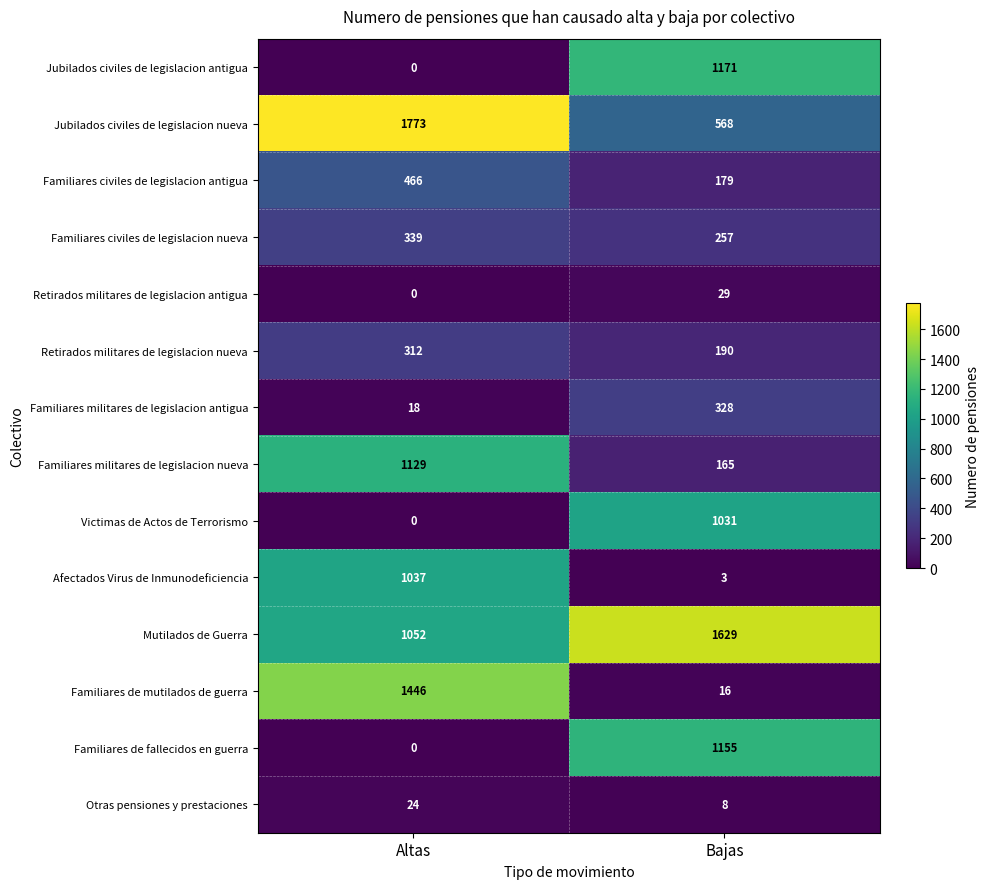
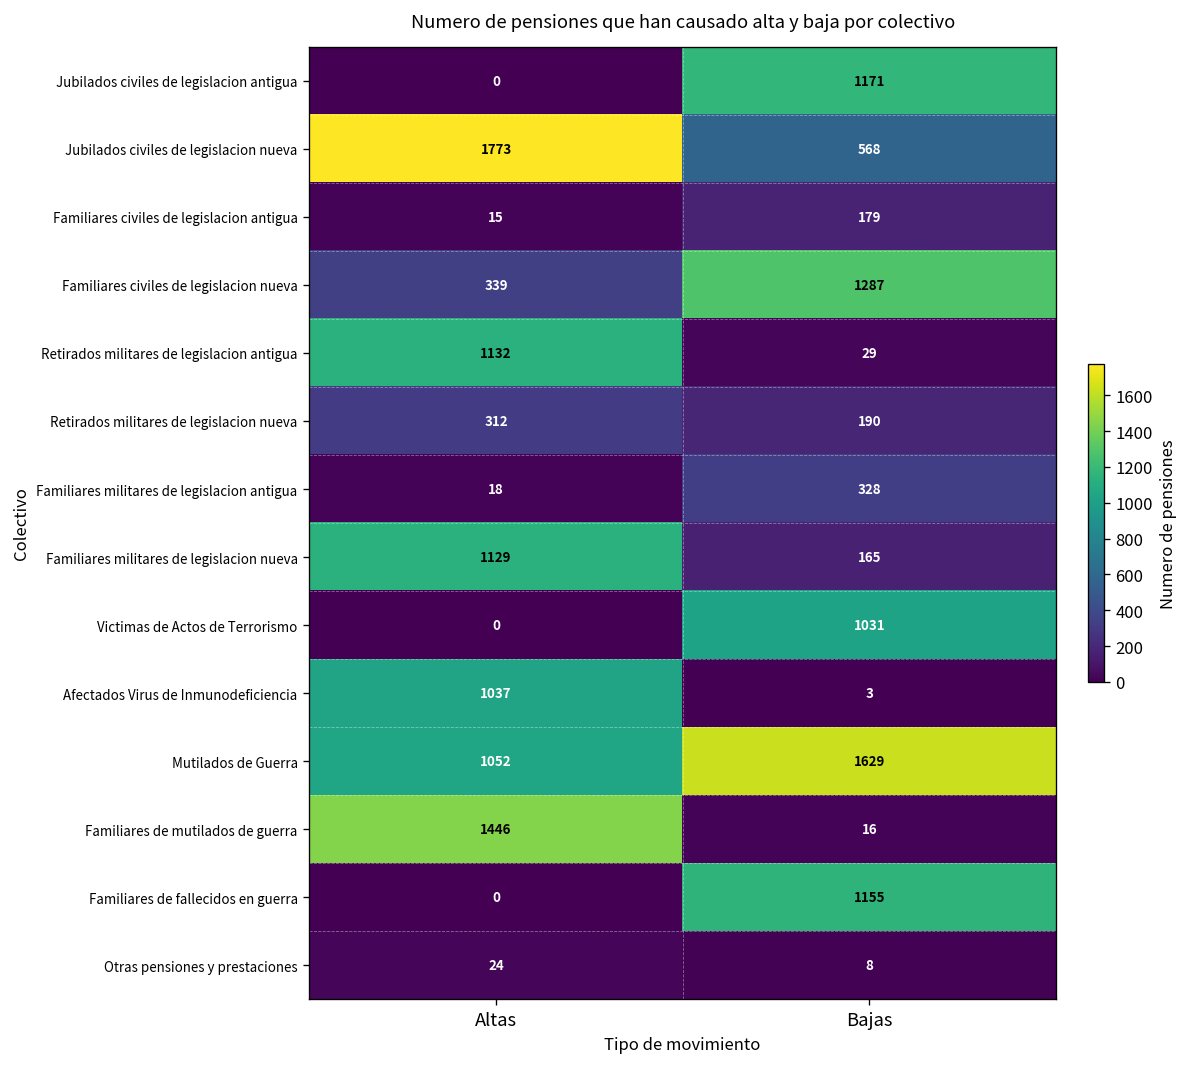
Familiares civiles de legislacion antigua, Altas: 466 -> 15
Familiares civiles de legislacion nueva, Bajas: 257 -> 1287
Retirados militares de legislacion antigua, Altas: 0 -> 1132
